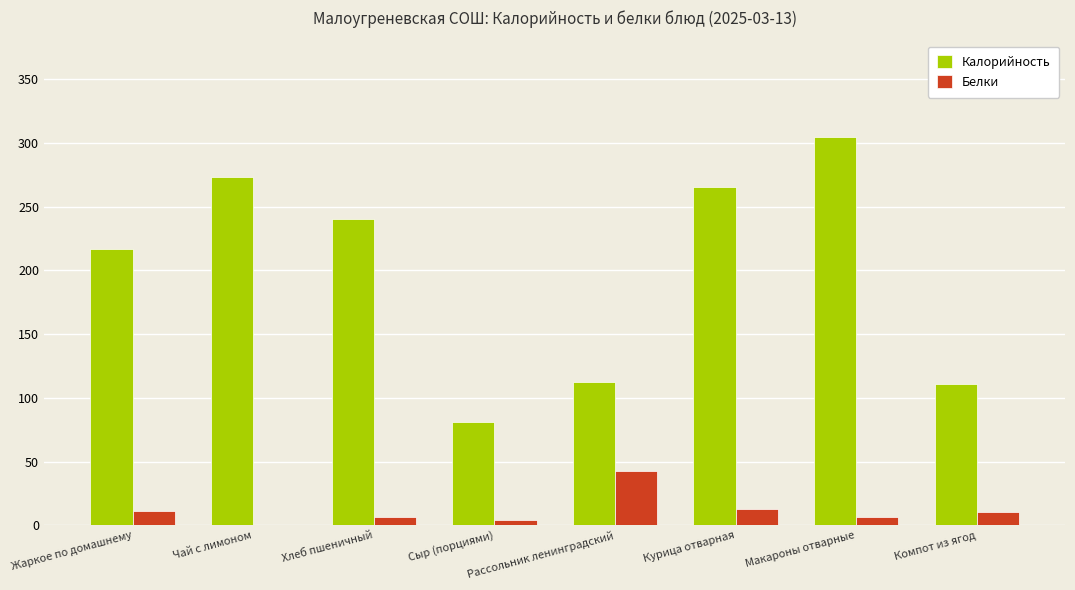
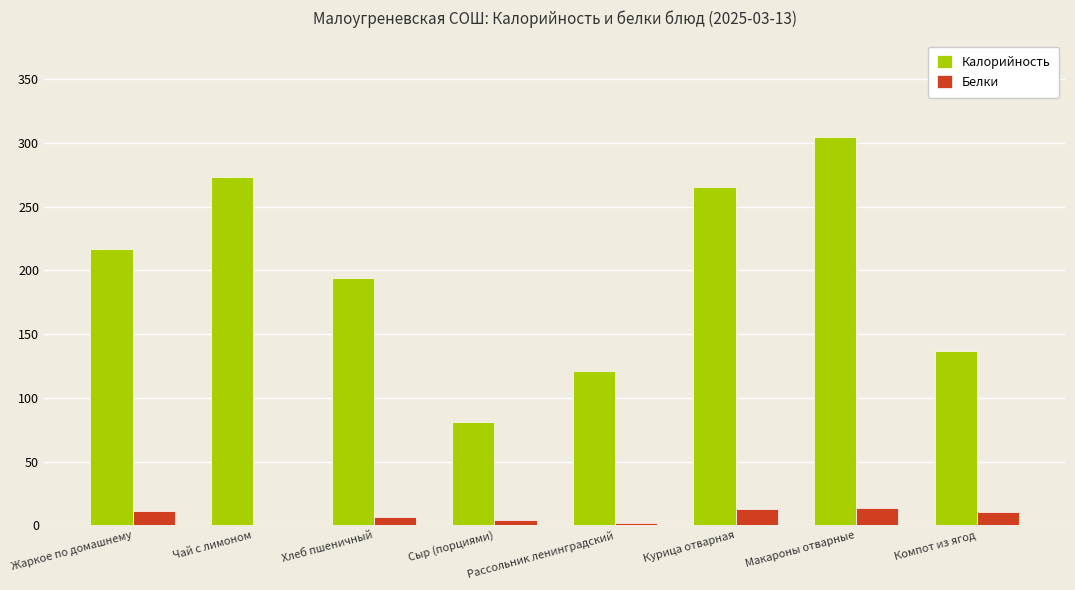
Калорийность, Хлеб пшеничный: 241 -> 194
Калорийность, Рассольник ленинградский: 112 -> 121
Белки, Рассольник ленинградский: 43 -> 2
Белки, Макароны отварные: 7 -> 13
Калорийность, Компот из ягод: 111 -> 136
